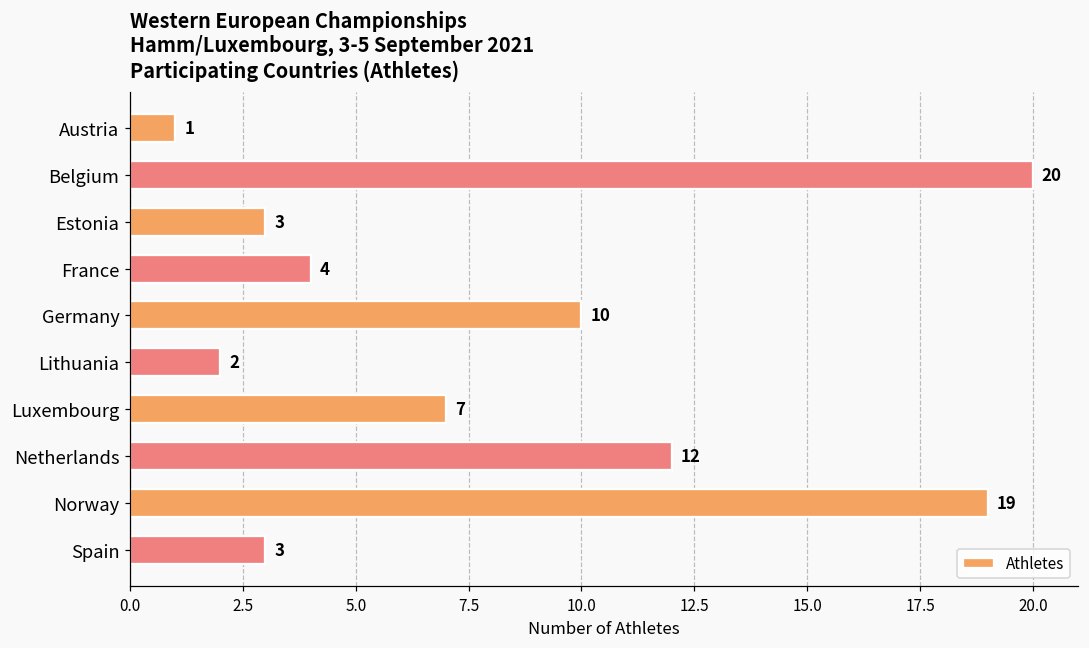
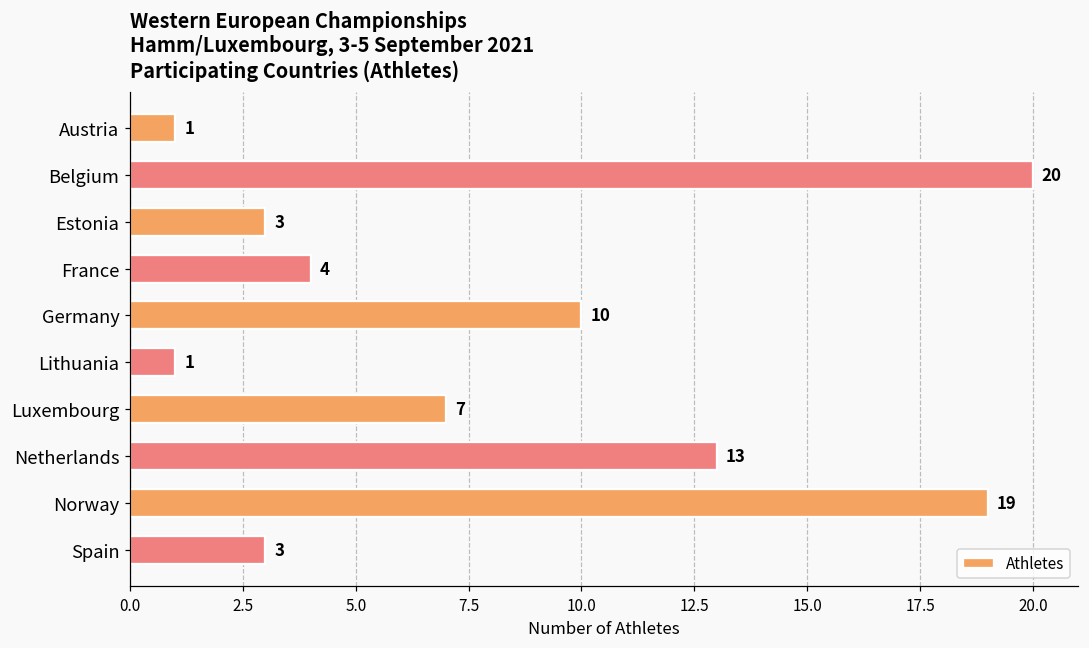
Lithuania: 2 -> 1
Netherlands: 12 -> 13
